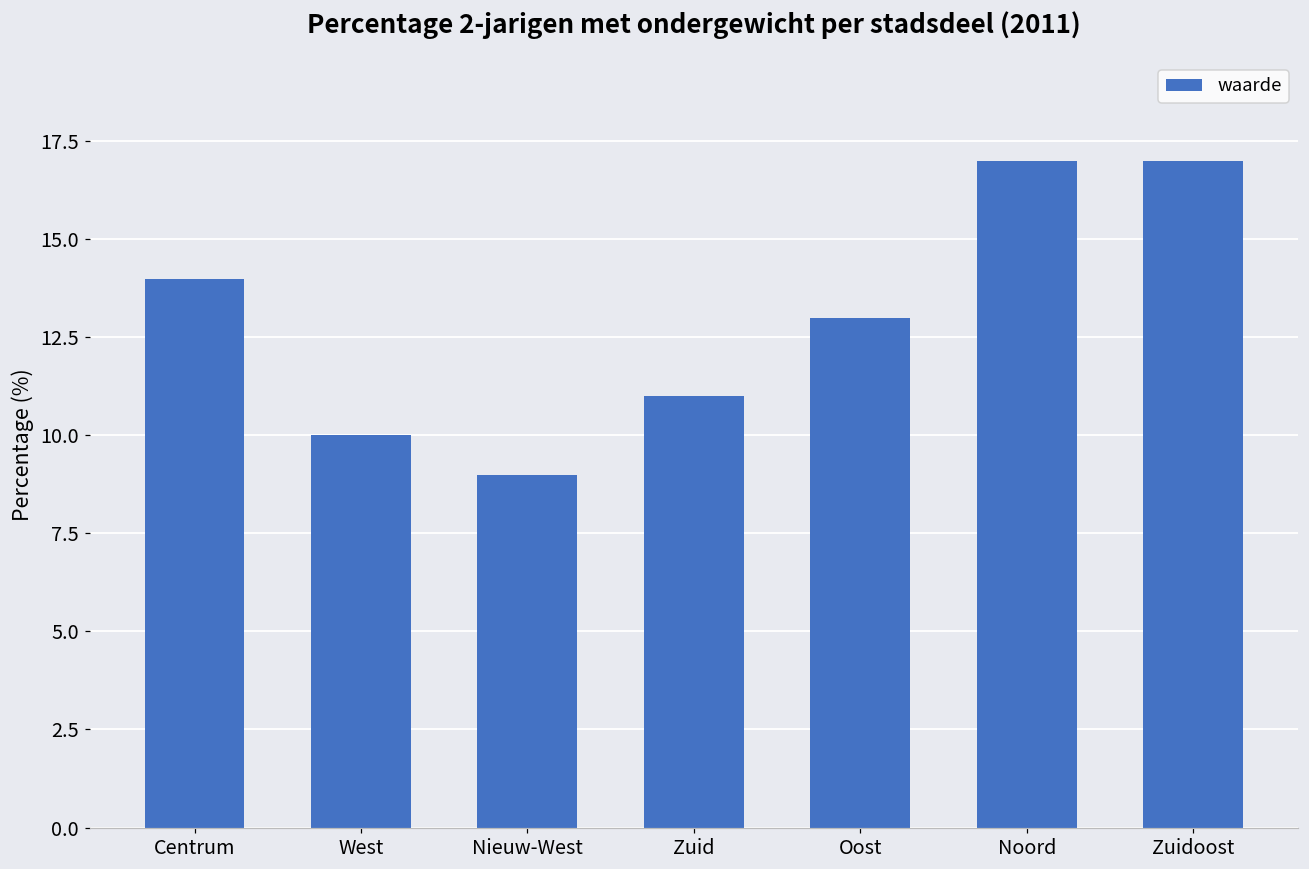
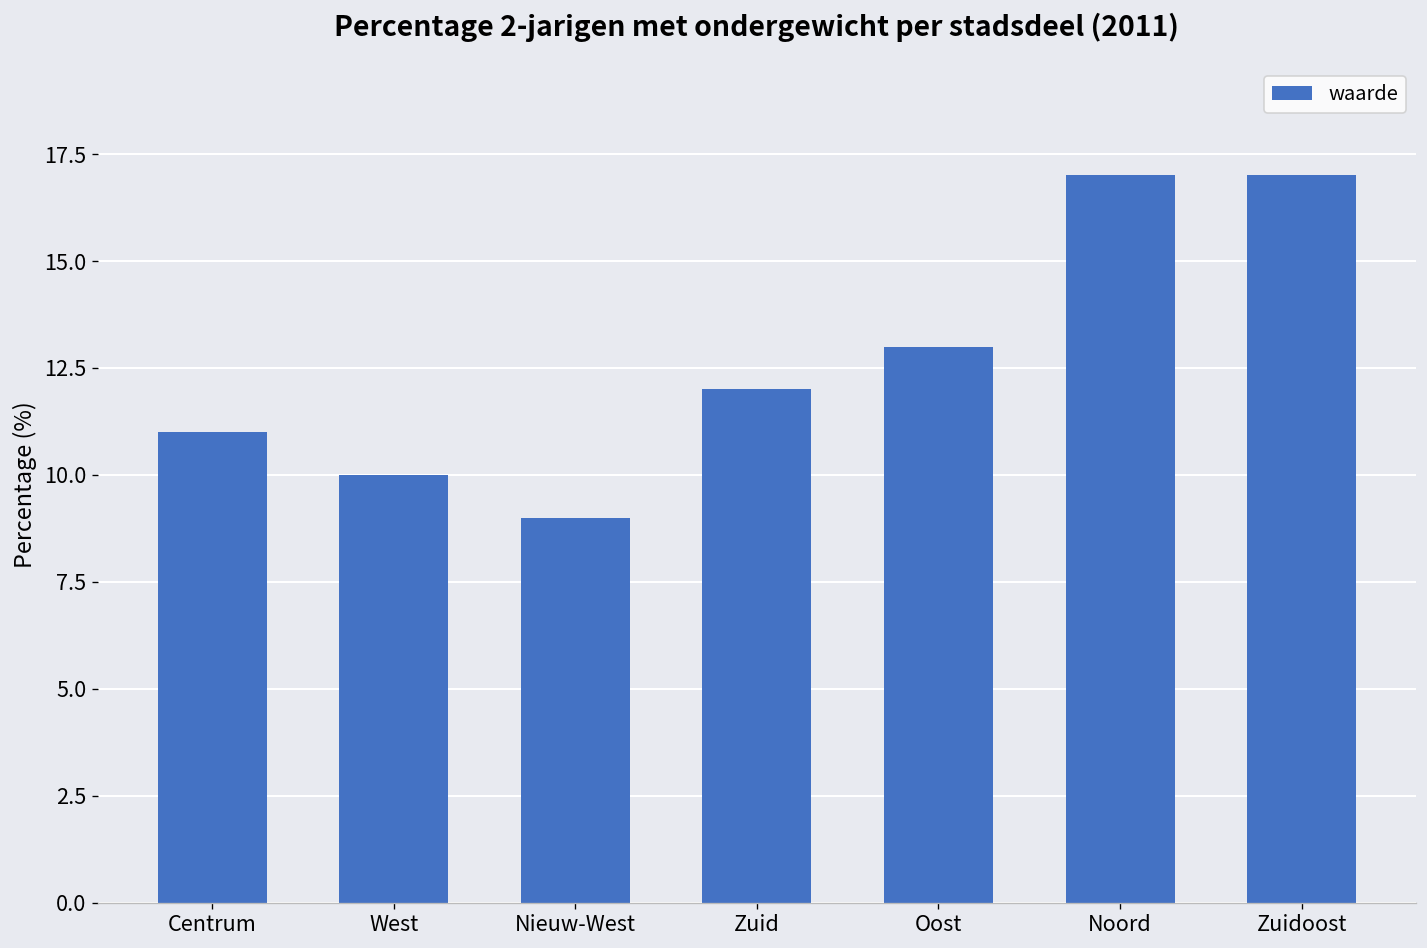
Centrum: 14 -> 11
Zuid: 11 -> 12
